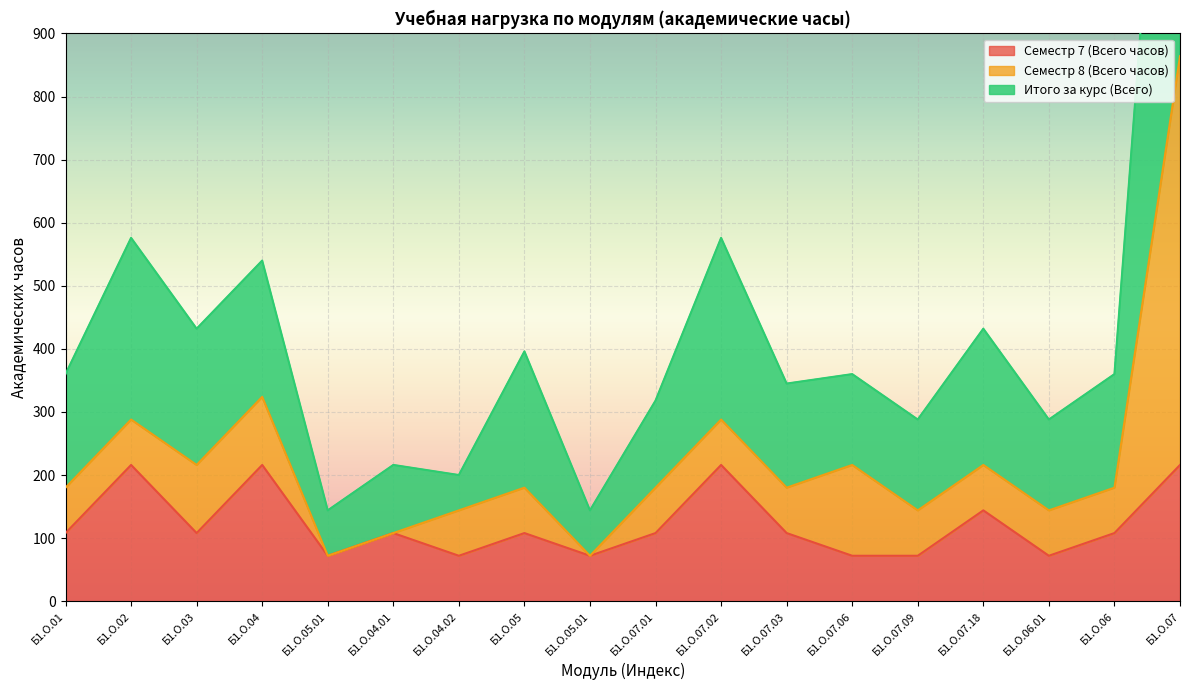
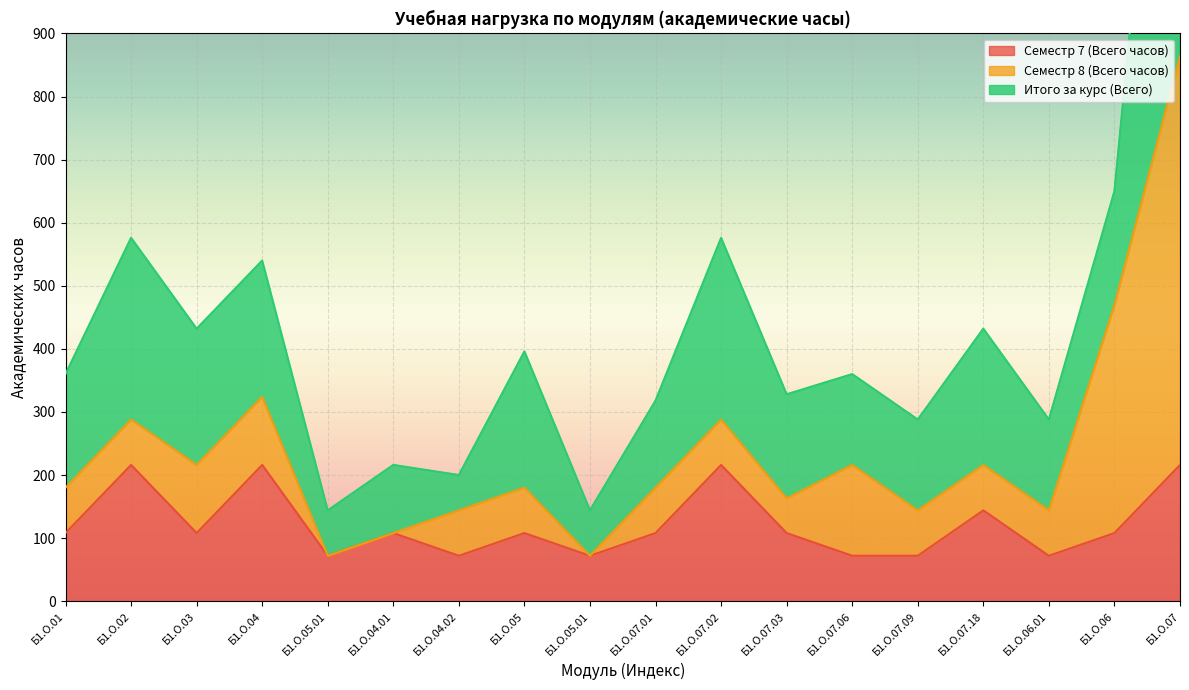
Семестр 8 (Всего часов), Б1.О.07.03: 70 -> 60
Семестр 8 (Всего часов), Б1.О.06: 70 -> 360
